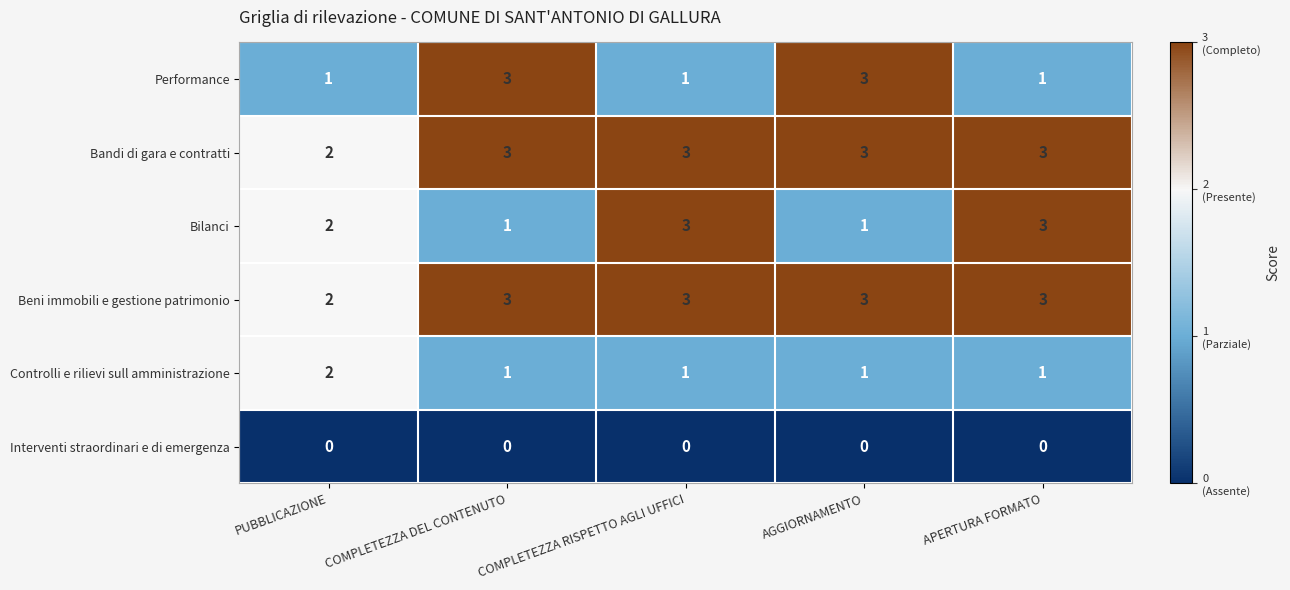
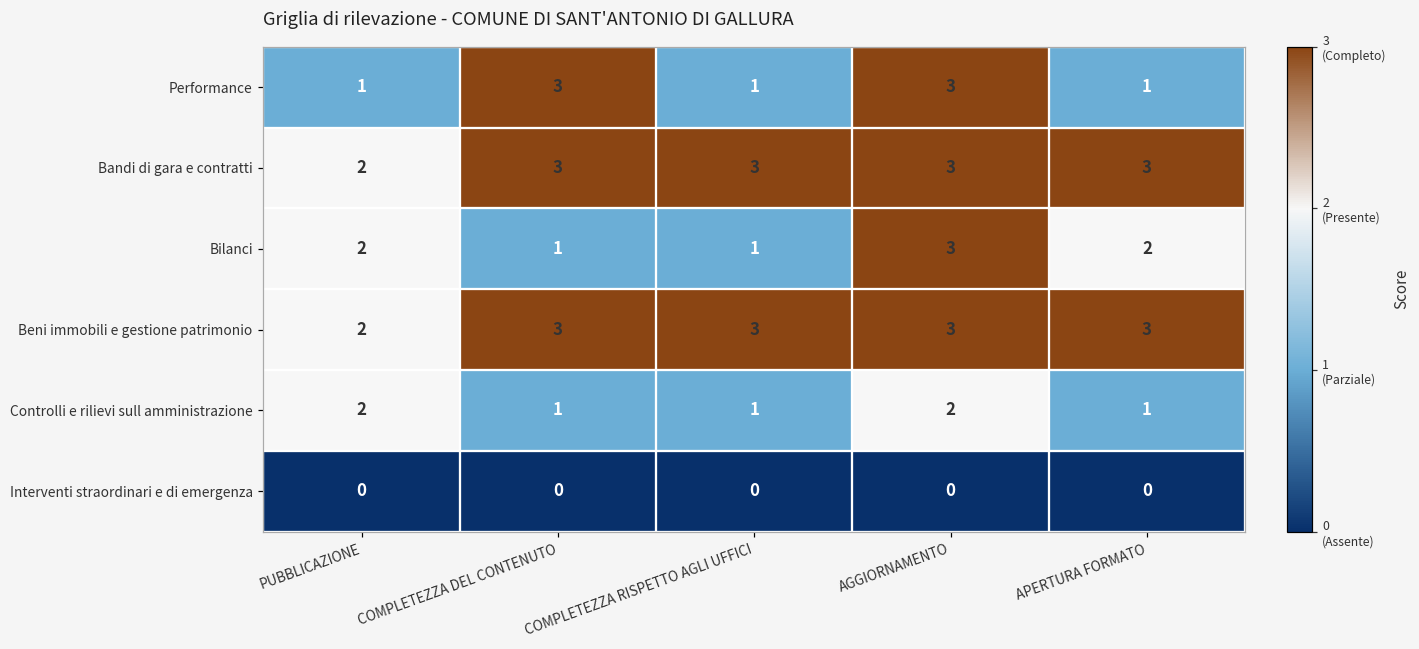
Bilanci, COMPLETEZZA RISPETTO AGLI UFFICI: 3 -> 1
Bilanci, AGGIORNAMENTO: 1 -> 3
Bilanci, APERTURA FORMATO: 3 -> 2
Controlli e rilievi sull amministrazione, AGGIORNAMENTO: 1 -> 2
